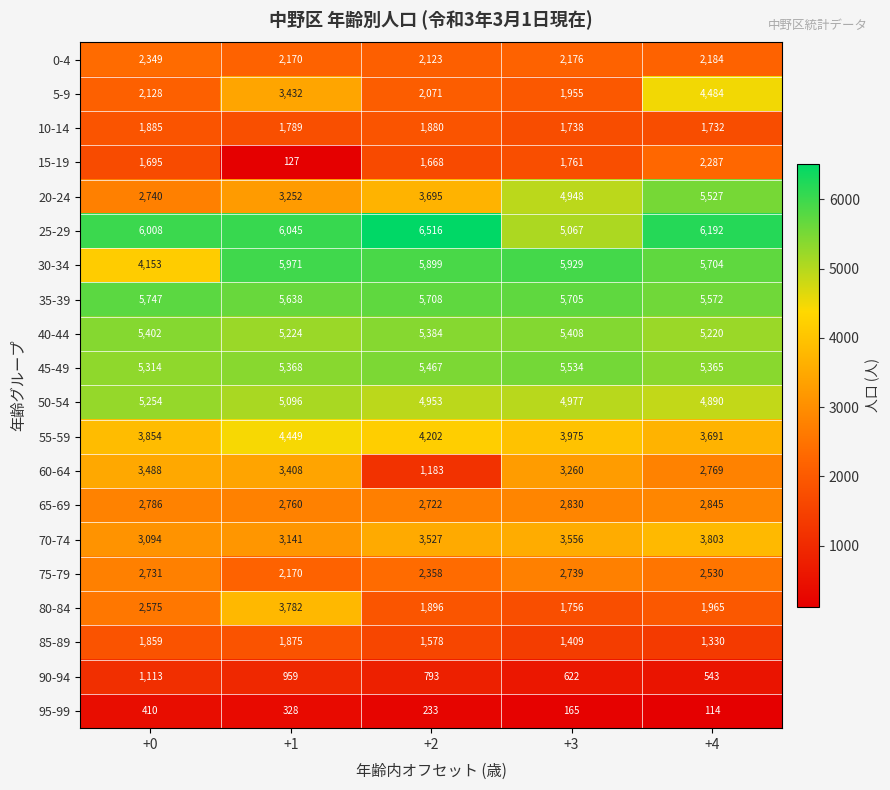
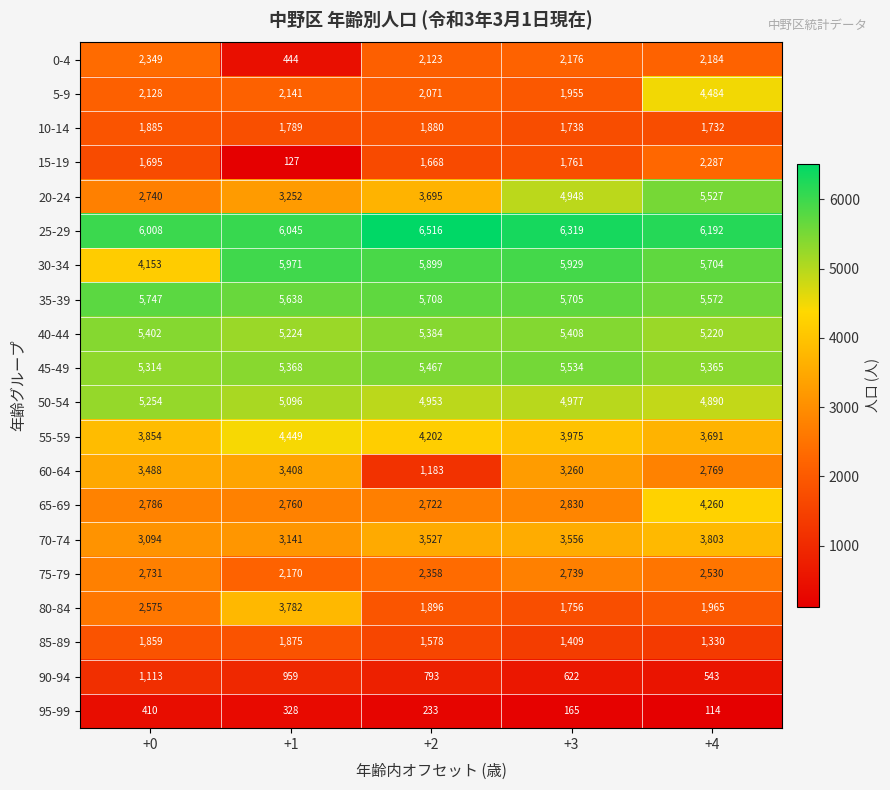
0-4, +1: 2,170 -> 444
5-9, +1: 3,432 -> 2,141
25-29, +3: 5,067 -> 6,319
65-69, +4: 2,845 -> 4,260
